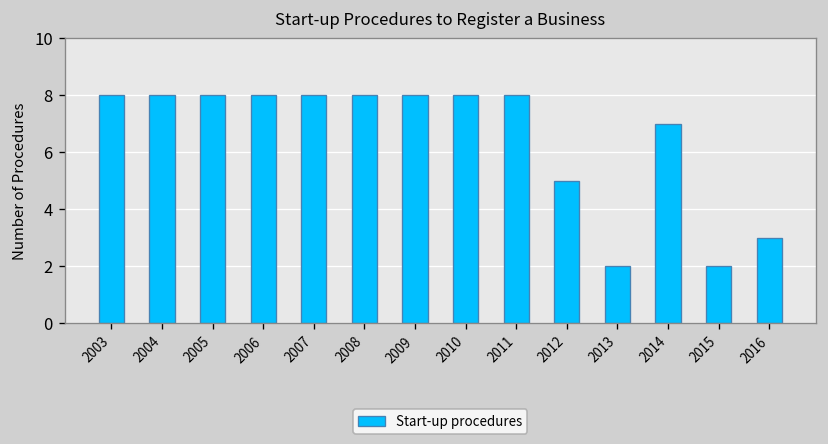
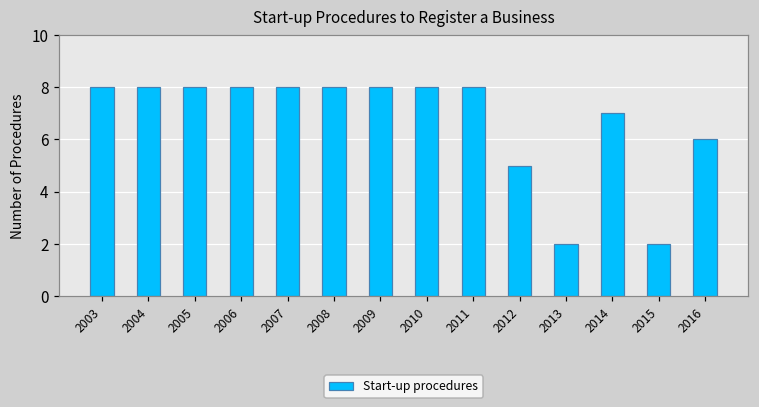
2016: 3 -> 6
